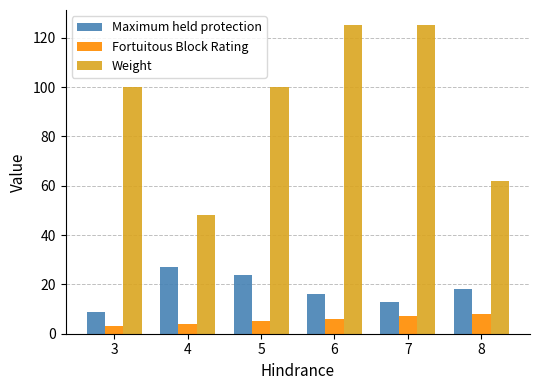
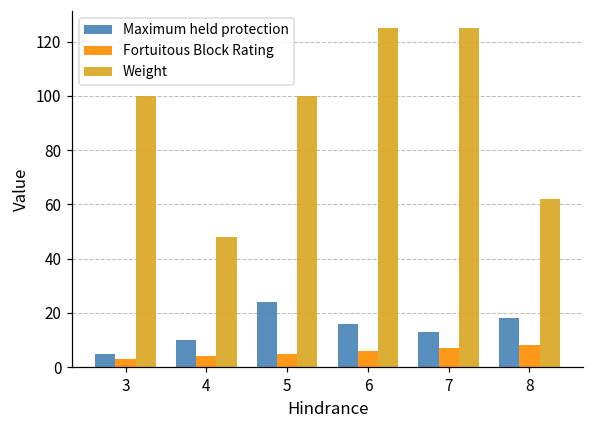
Maximum held protection, 3: 9 -> 5
Maximum held protection, 4: 27 -> 10
